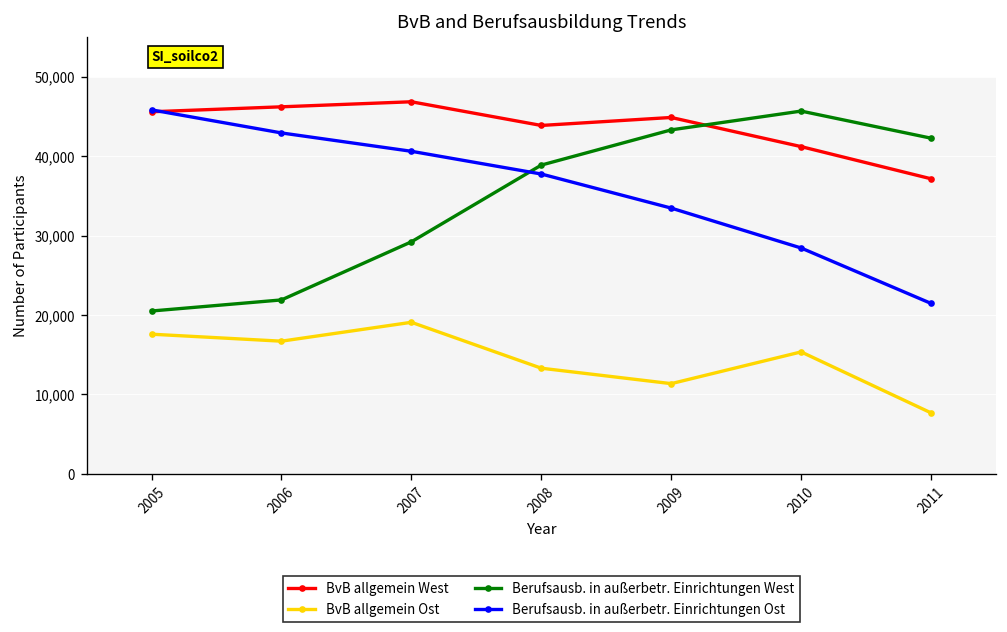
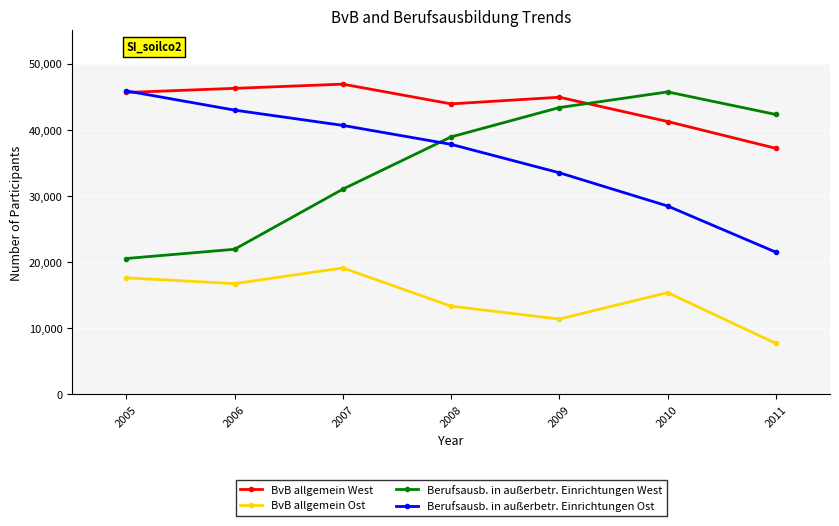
Berufsausb. in außerbetr. Einrichtungen West, 2007: 29,000 -> 31,000
